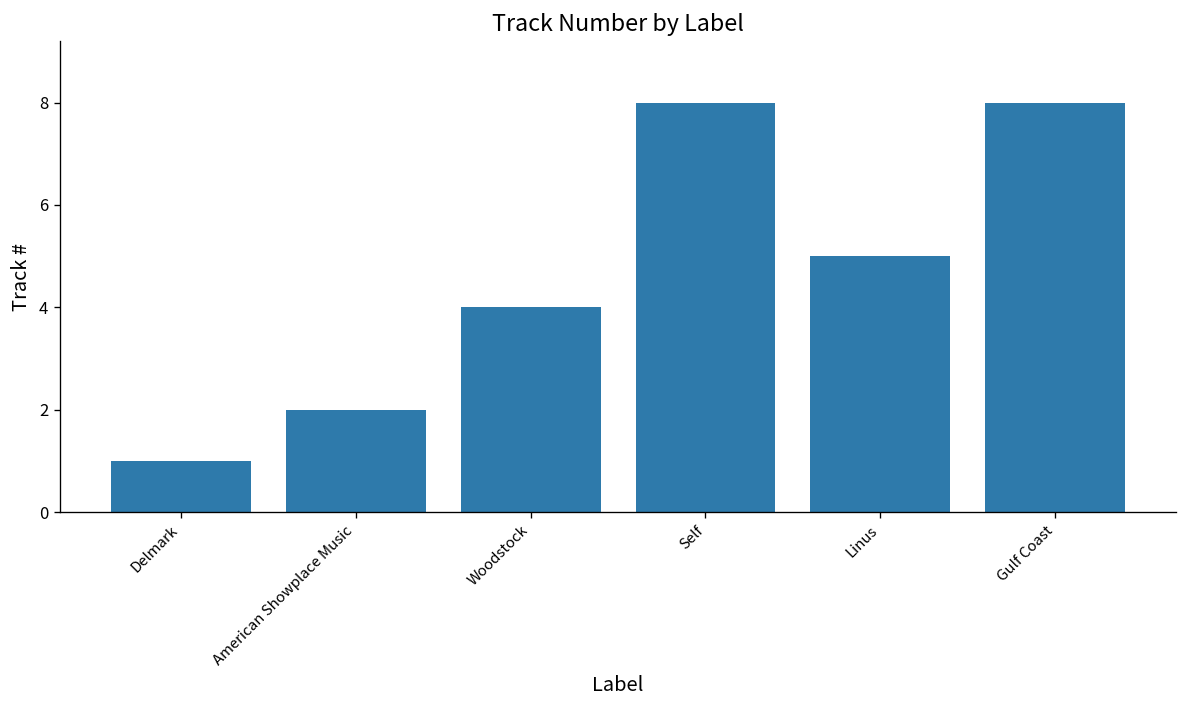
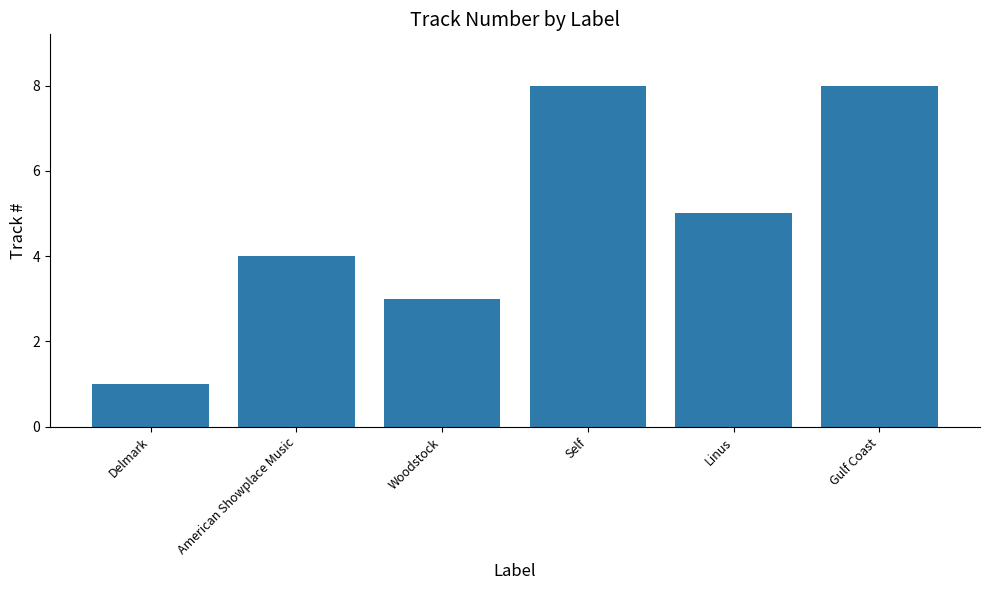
American Showplace Music: 2 -> 4
Woodstock: 4 -> 3
